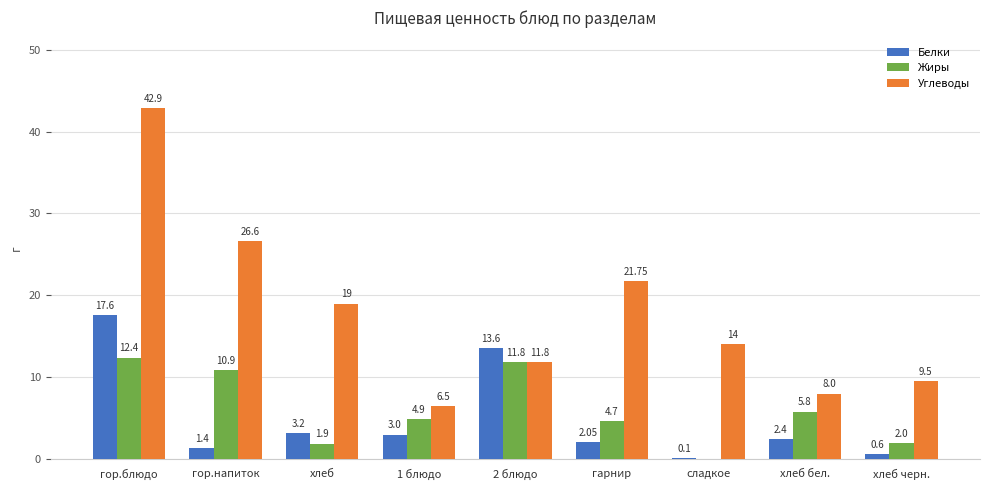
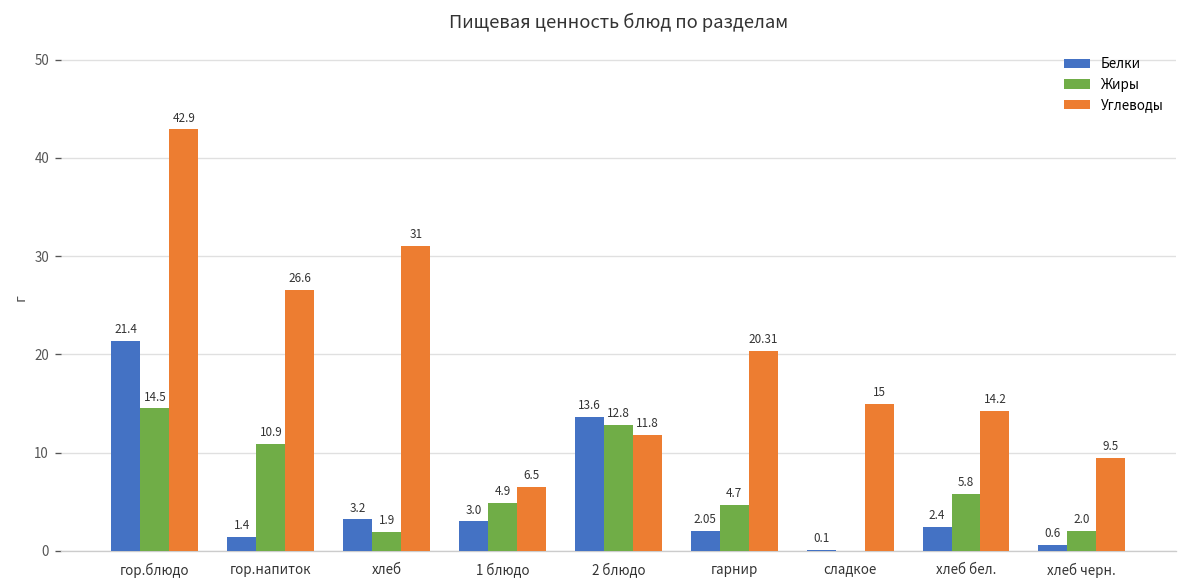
Белки, гор.блюдо: 17.6 -> 21.4
Жиры, гор.блюдо: 12.4 -> 14.5
Углеводы, хлеб: 19 -> 31
Жиры, 2 блюдо: 11.8 -> 12.8
Углеводы, гарнир: 21.75 -> 20.31
Углеводы, сладкое: 14 -> 15
Углеводы, хлеб бел.: 8.0 -> 14.2
